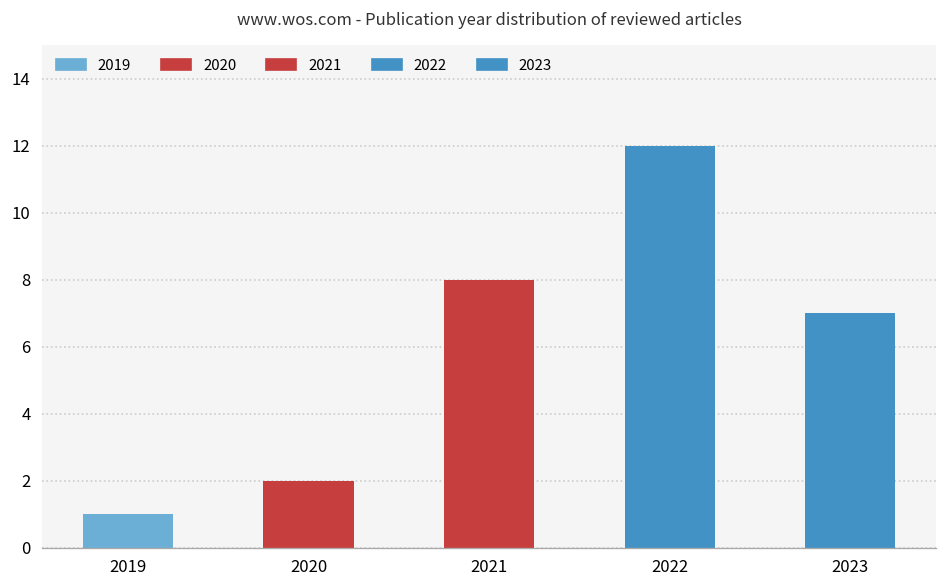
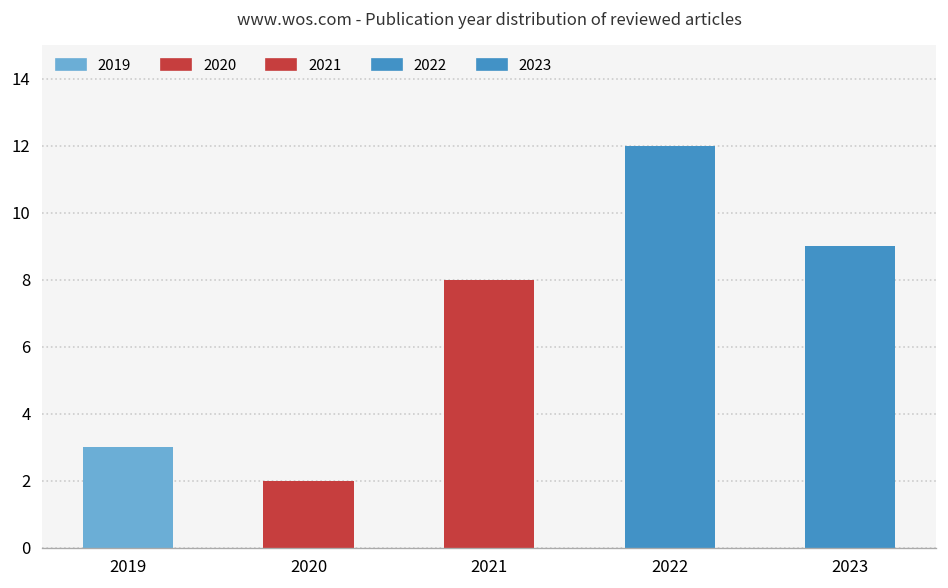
2019: 1 -> 3
2023: 7 -> 9
